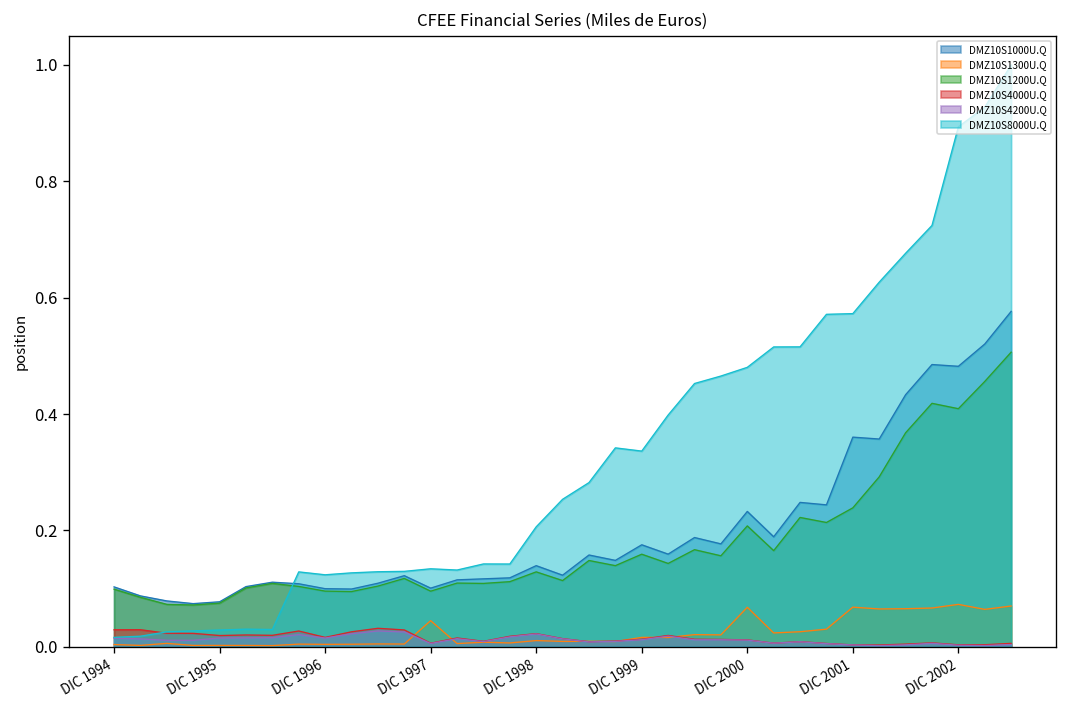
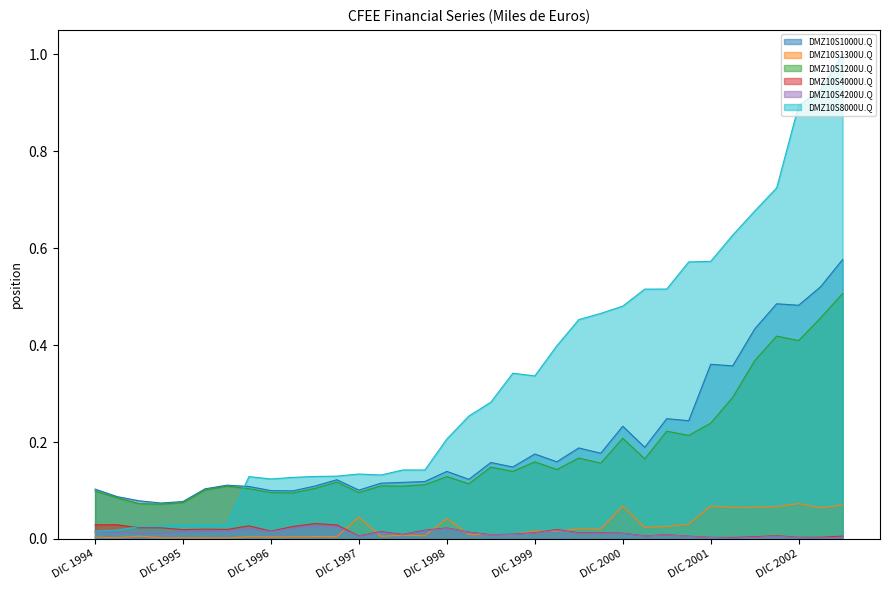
DMZ10S1300U.Q, DIC 1998: 0.01 -> 0.04
